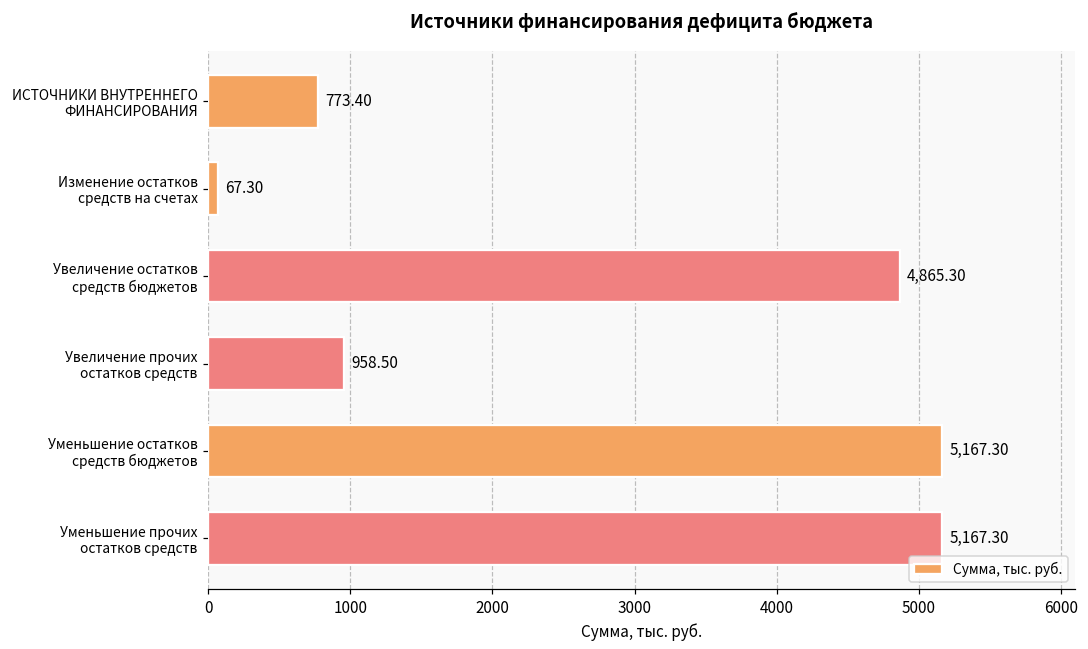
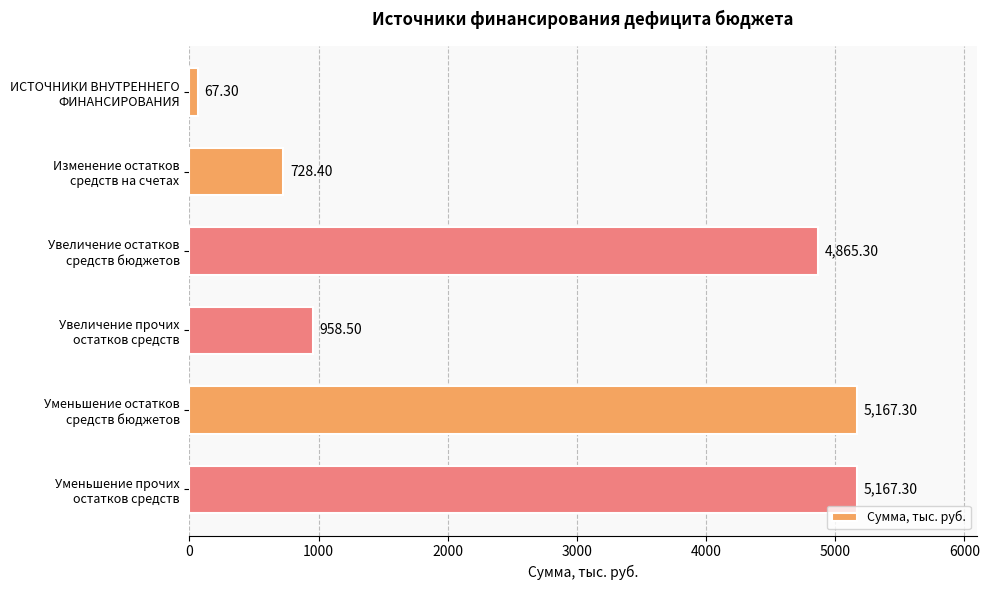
ИСТОЧНИКИ ВНУТРЕННЕГО ФИНАНСИРОВАНИЯ: 773.40 -> 67.30
Изменение остатков средств на счетах: 67.30 -> 728.40
